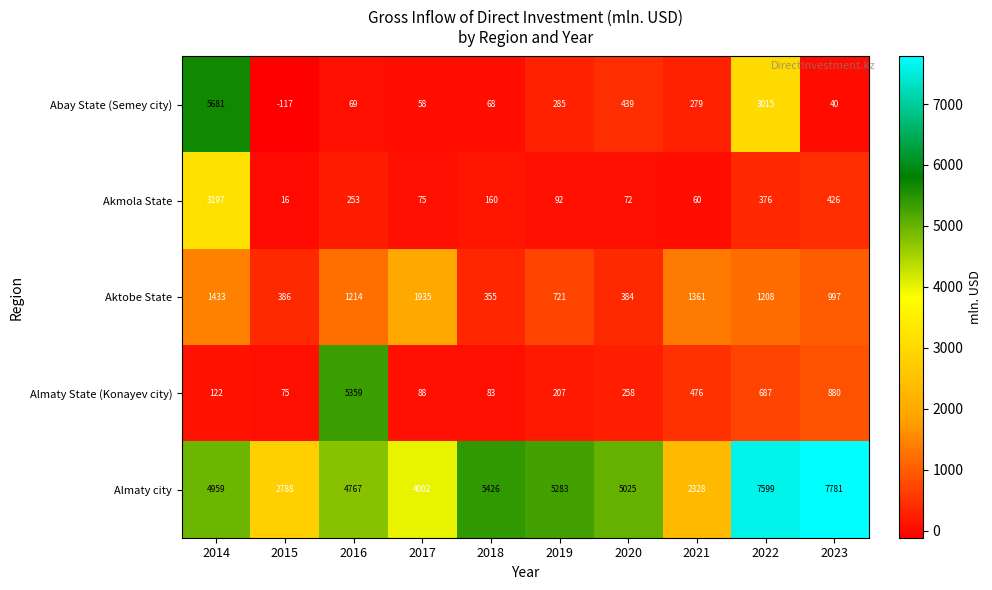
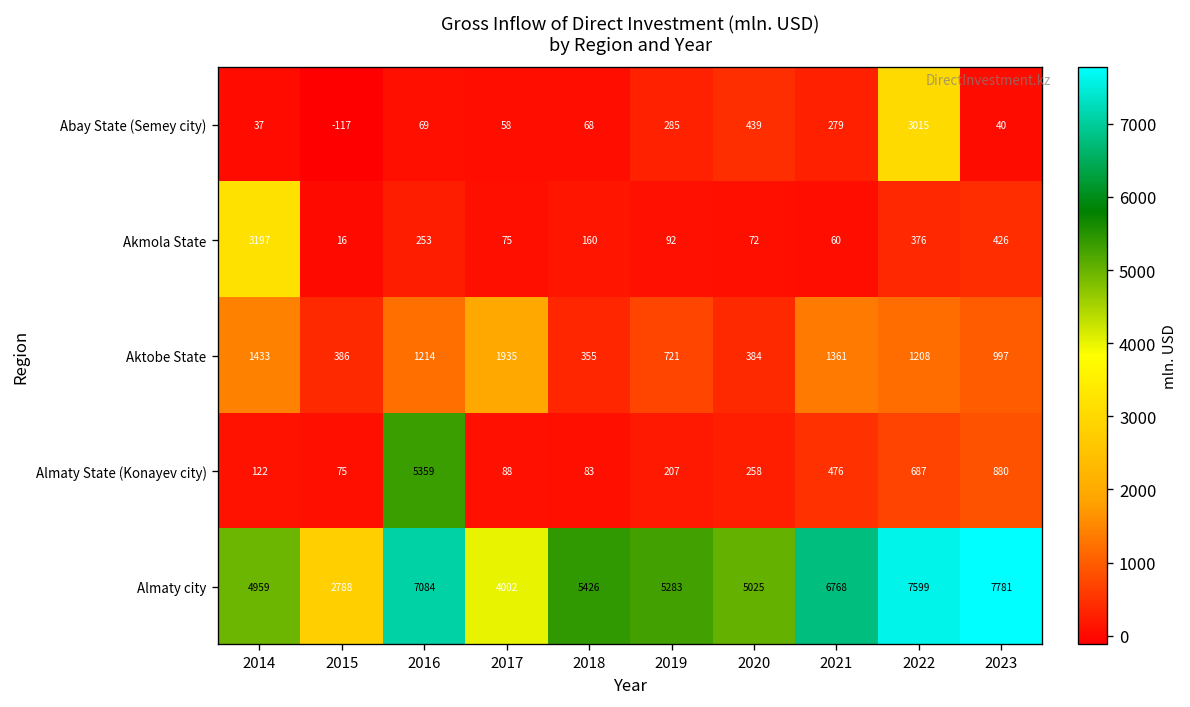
Abay State (Semey city), 2014: 5681 -> 37
Almaty city, 2016: 4767 -> 7084
Almaty city, 2021: 2328 -> 6768
